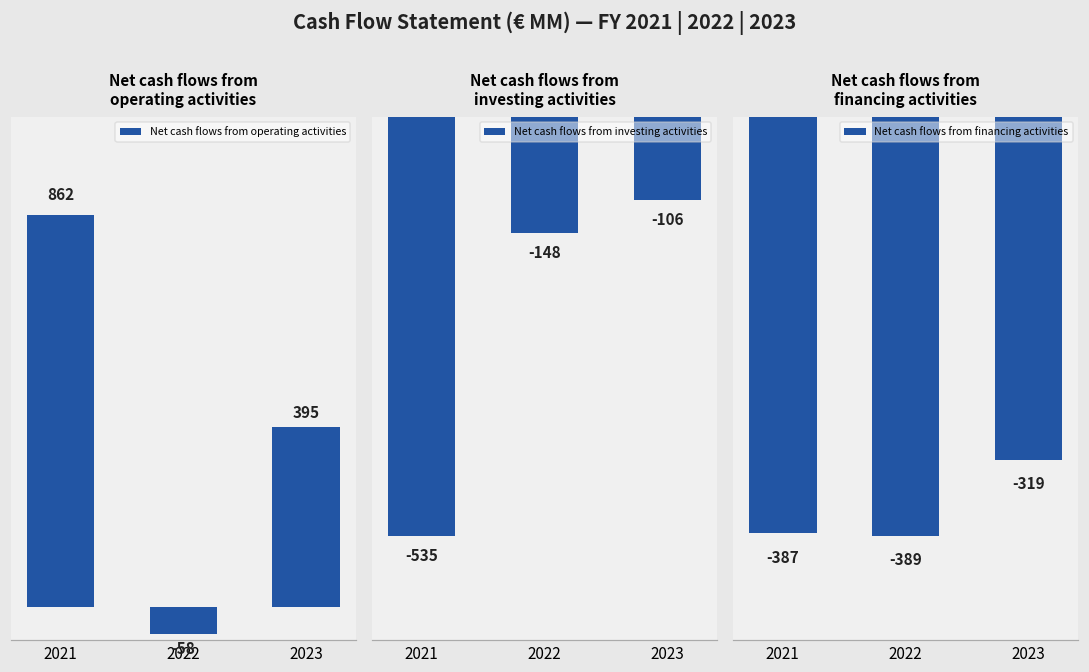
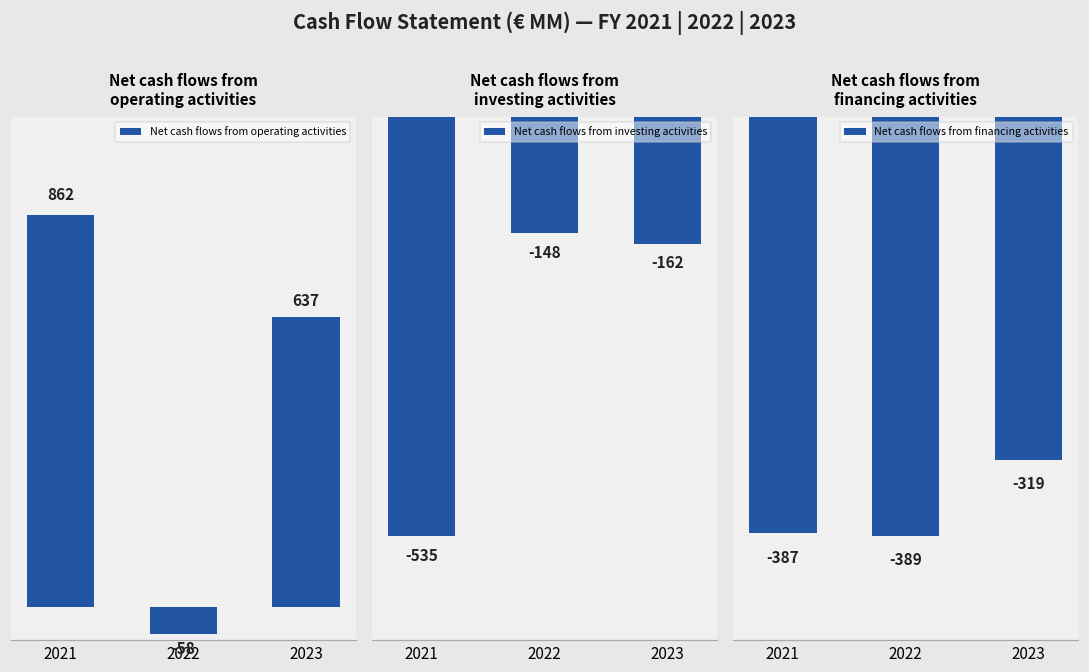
Net cash flows from operating activities, 2023: 395 -> 637
Net cash flows from investing activities, 2023: -106 -> -162
